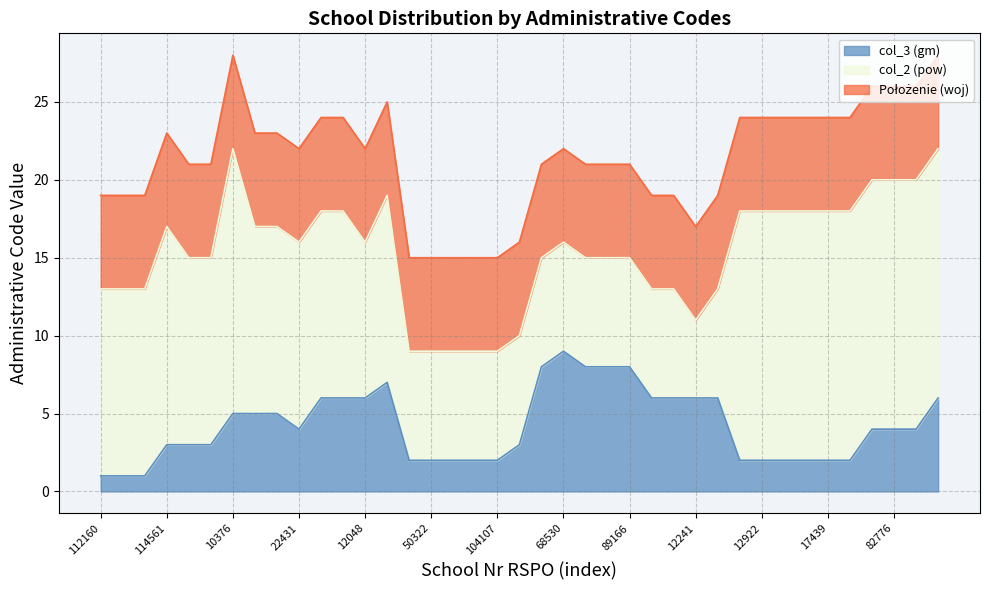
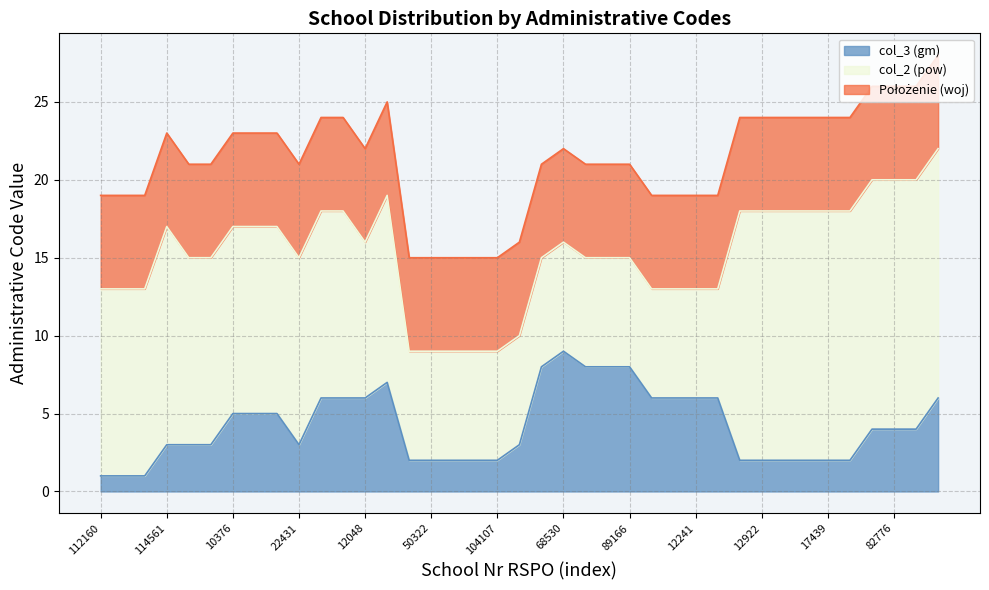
col_2 (pow), 10376: 17 -> 12
col_3 (gm), 22431: 4 -> 3
col_2 (pow), 12241: 5 -> 7
